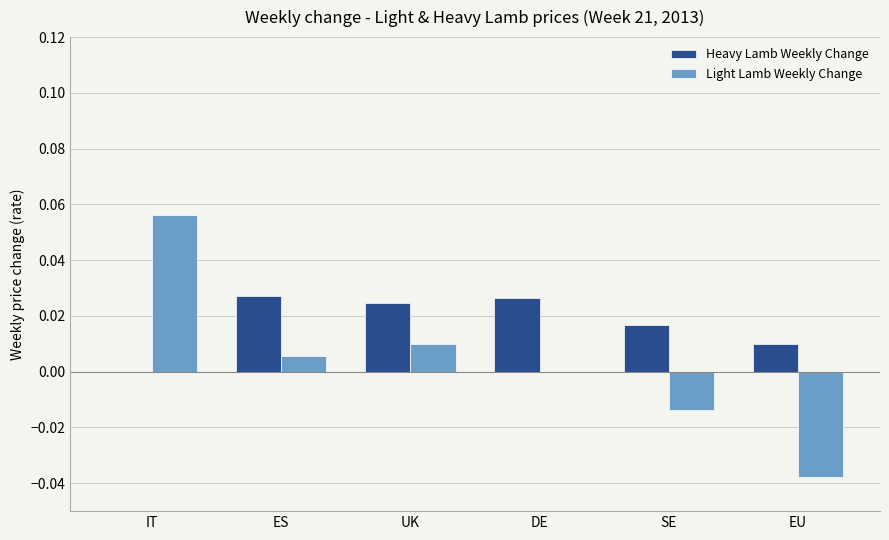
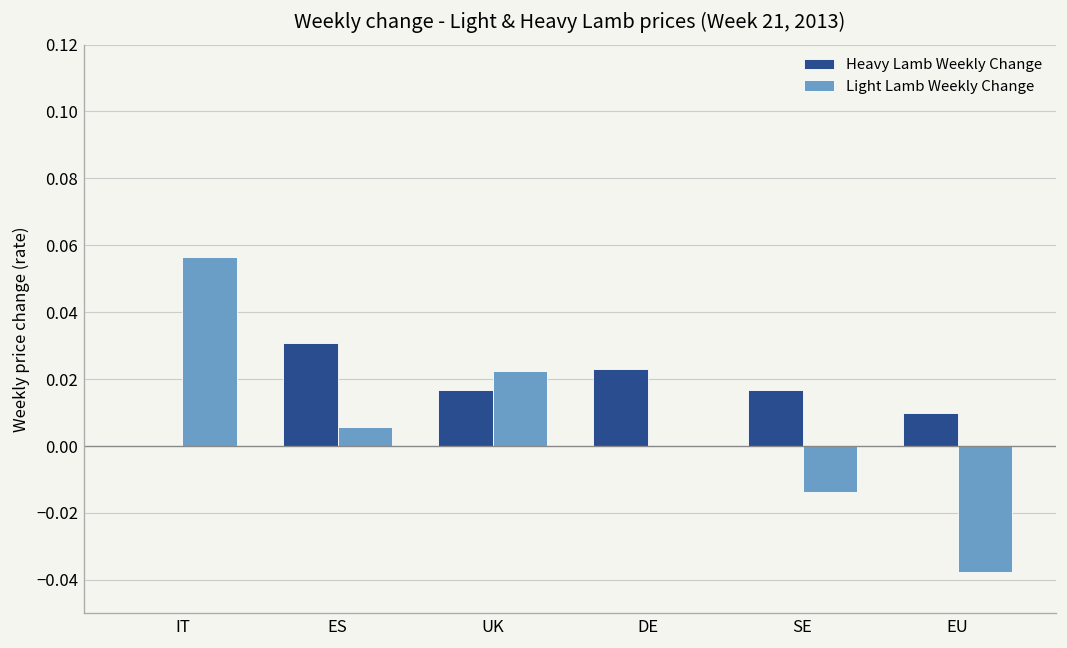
Heavy Lamb Weekly Change, ES: 0.027 -> 0.031
Heavy Lamb Weekly Change, UK: 0.025 -> 0.017
Light Lamb Weekly Change, UK: 0.010 -> 0.022
Heavy Lamb Weekly Change, DE: 0.026 -> 0.023
